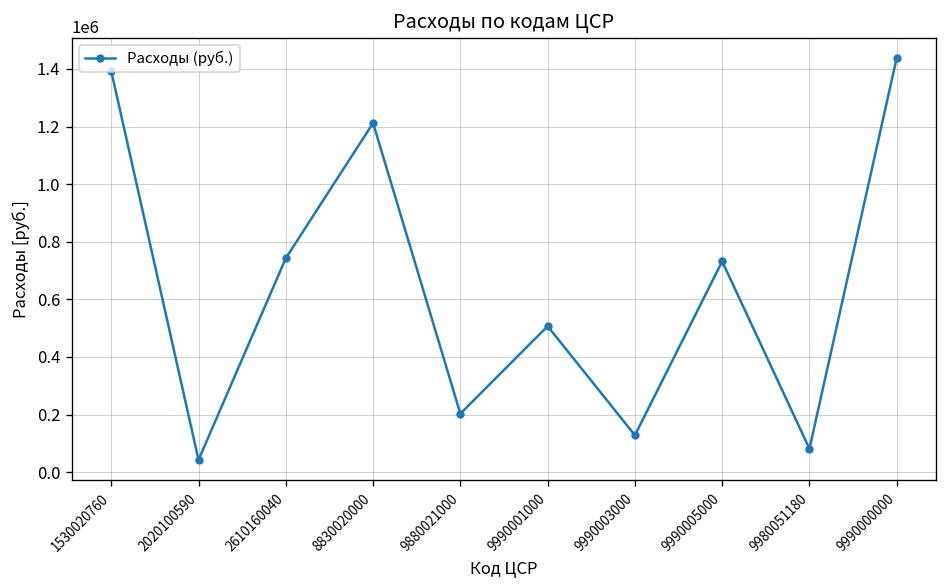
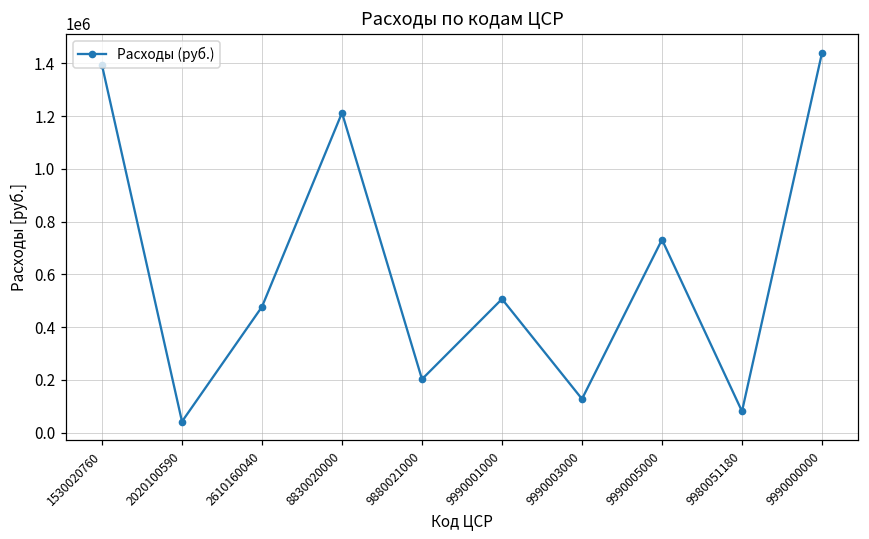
2610160040: 740000 -> 480000
